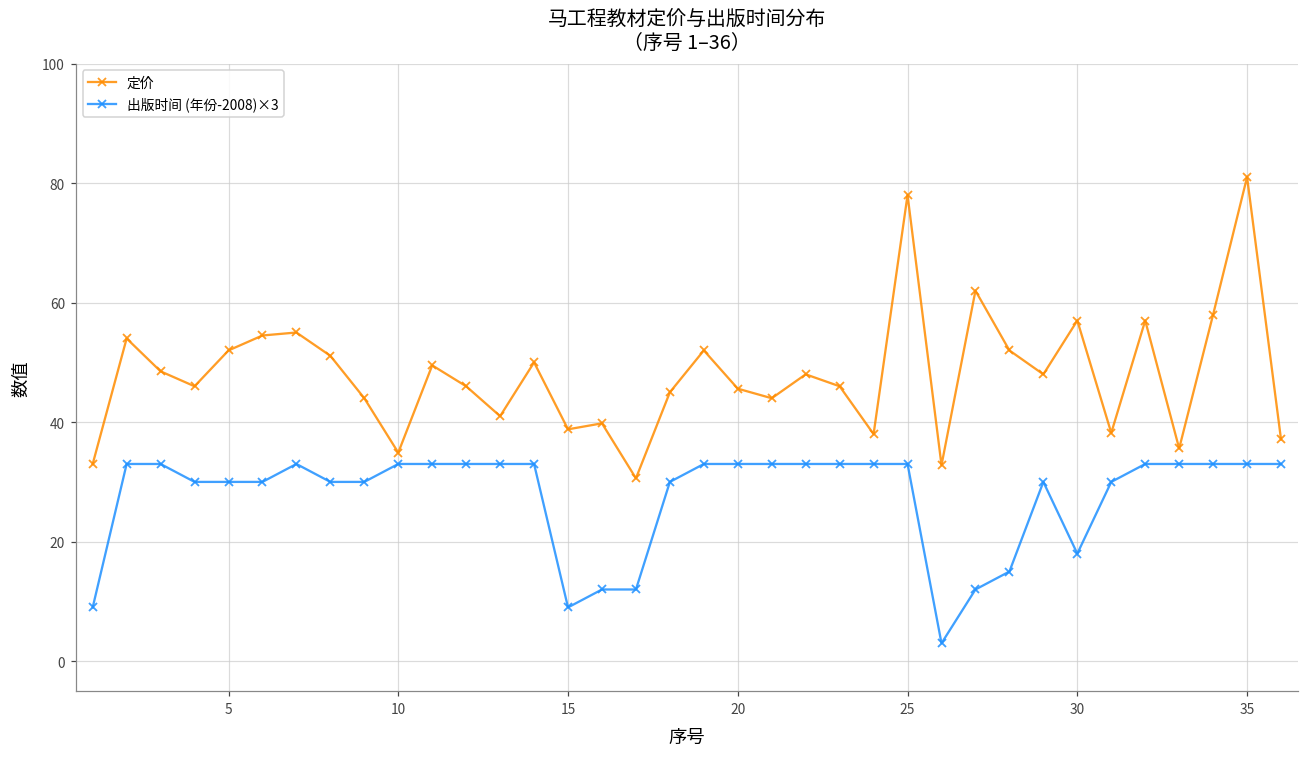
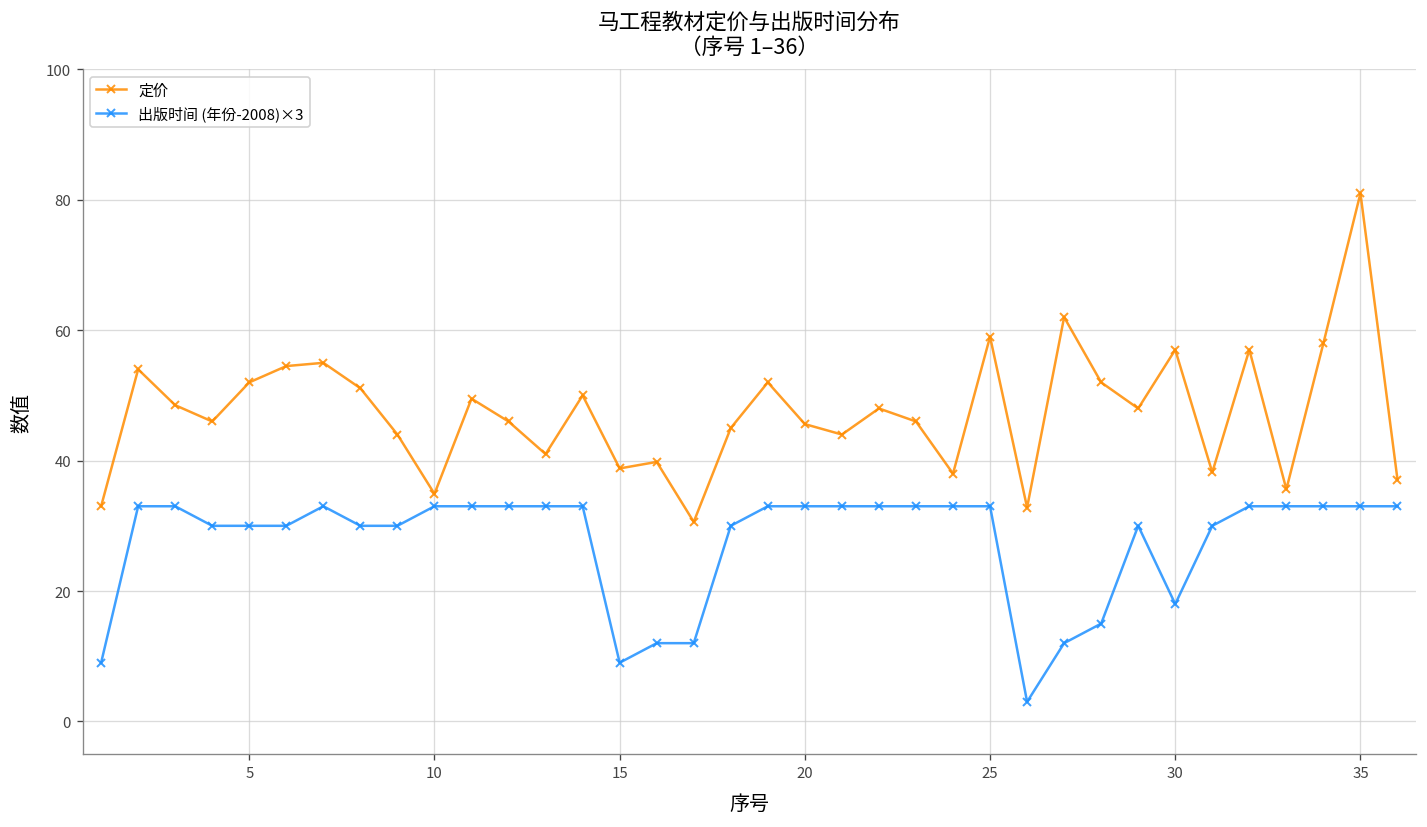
定价, 25: 78 -> 59
